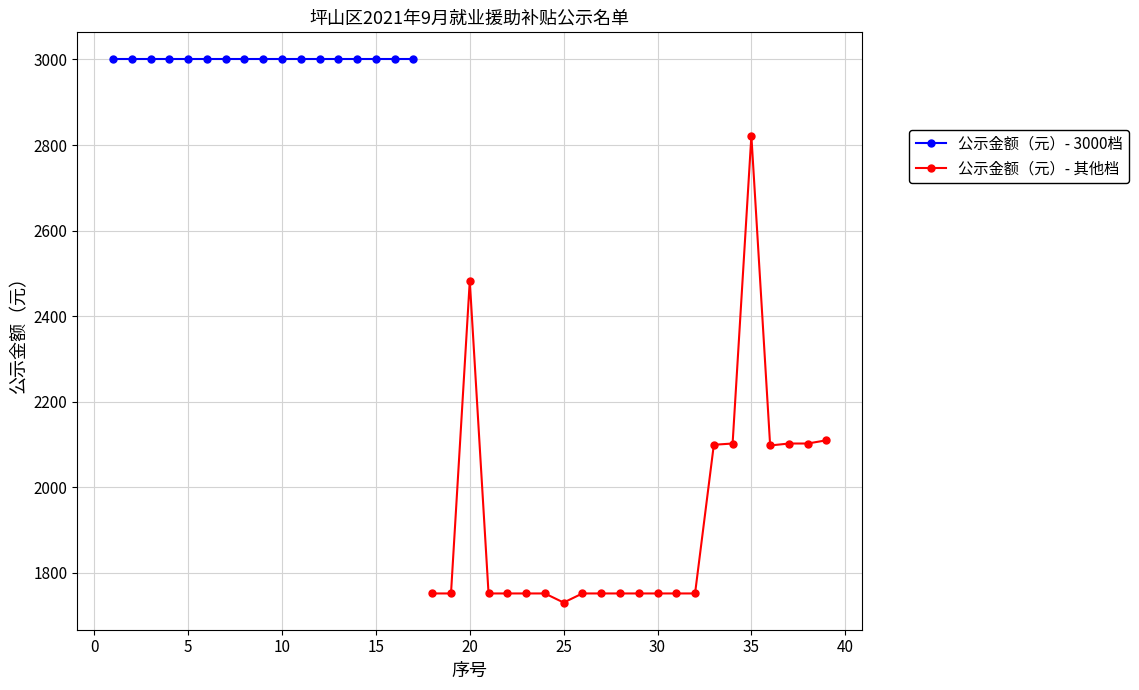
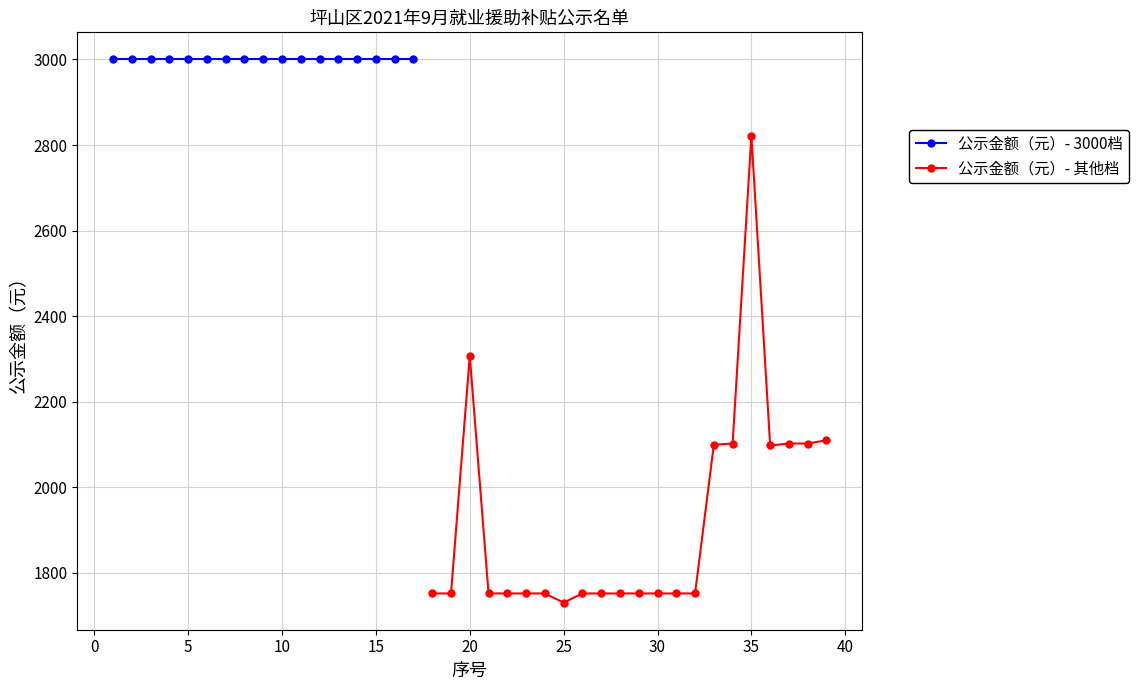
公示金额（元）- 其他档, 20: 2480 -> 2310
